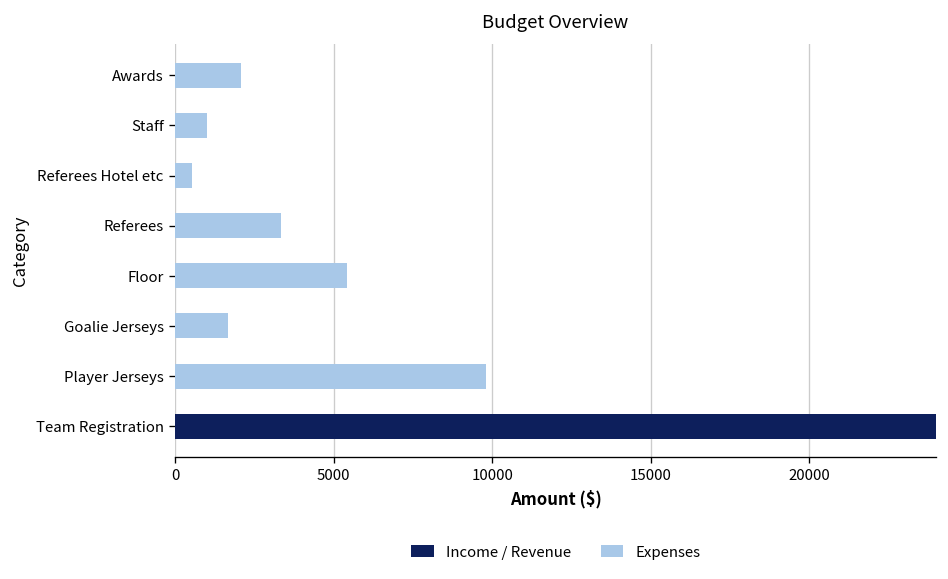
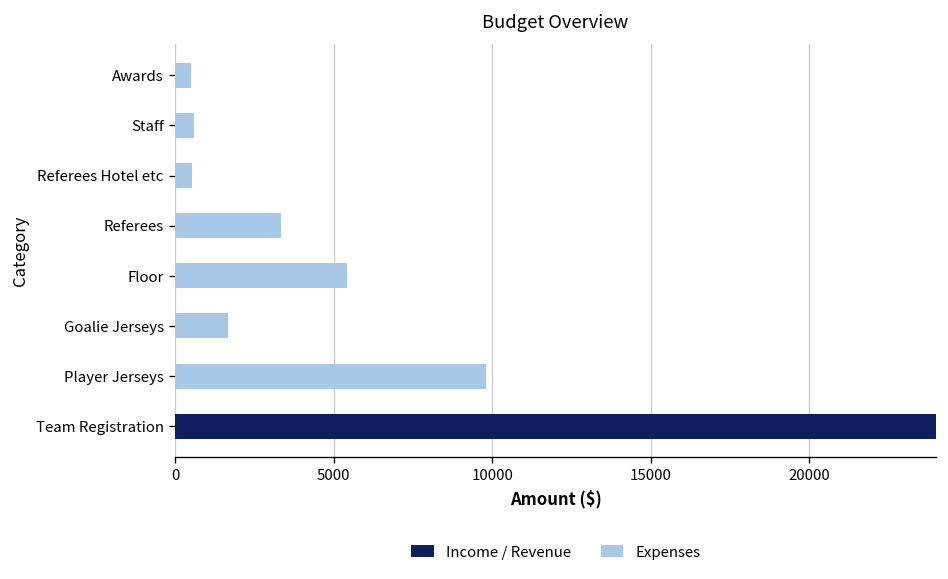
Expenses, Awards: 2100 -> 500
Expenses, Staff: 1000 -> 600
